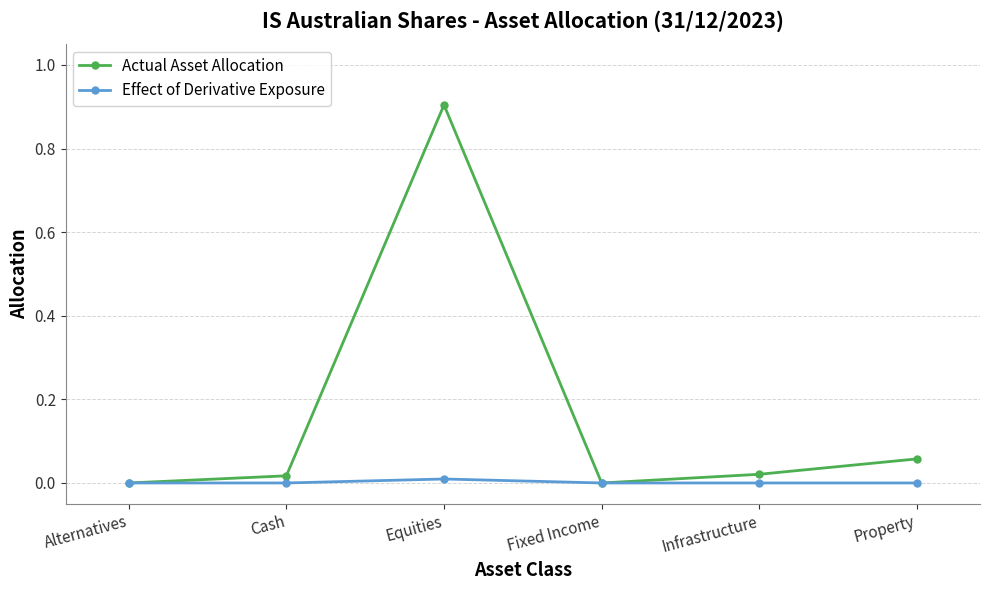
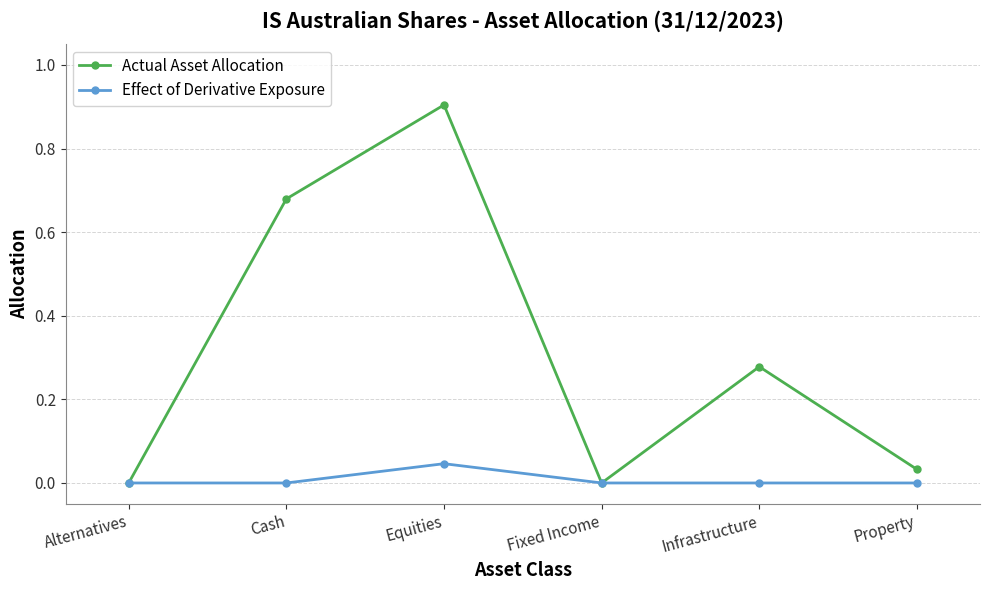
Actual Asset Allocation, Cash: 0.02 -> 0.68
Effect of Derivative Exposure, Equities: 0.01 -> 0.05
Actual Asset Allocation, Infrastructure: 0.02 -> 0.28
Actual Asset Allocation, Property: 0.06 -> 0.03
